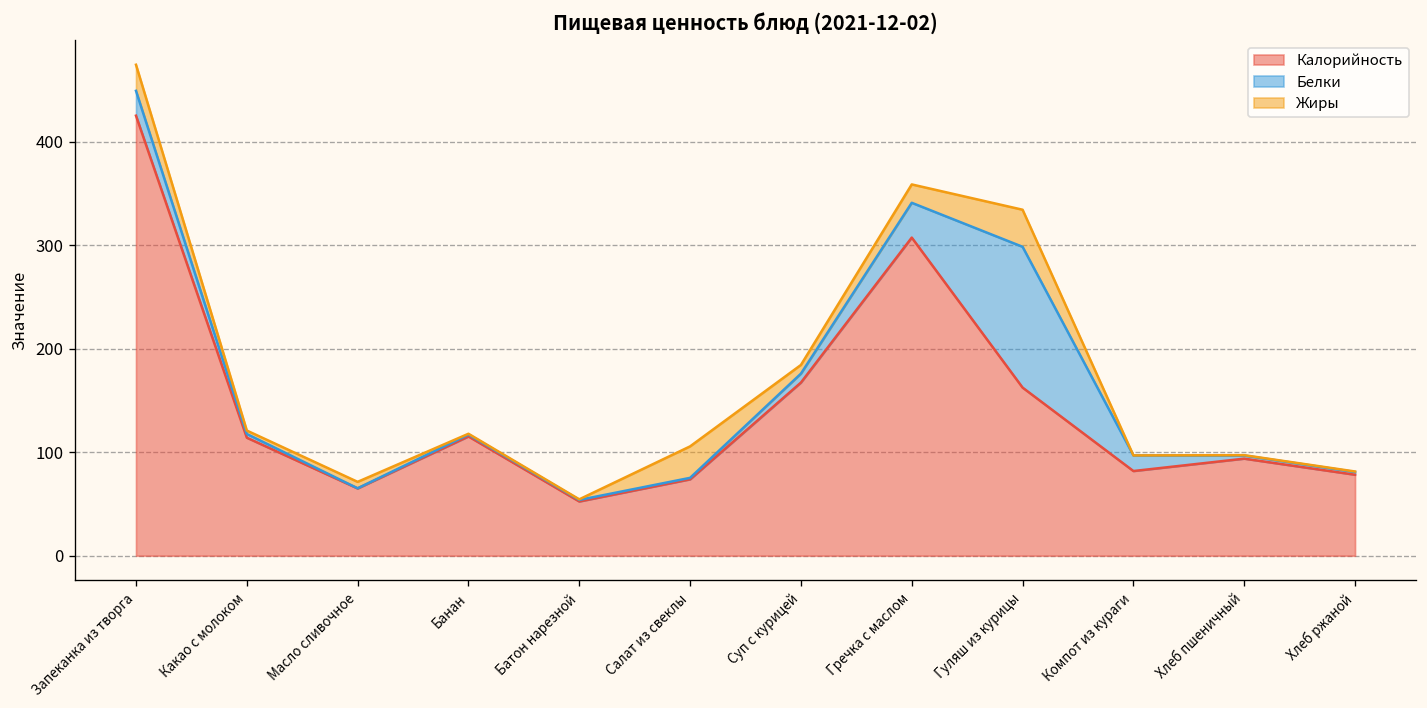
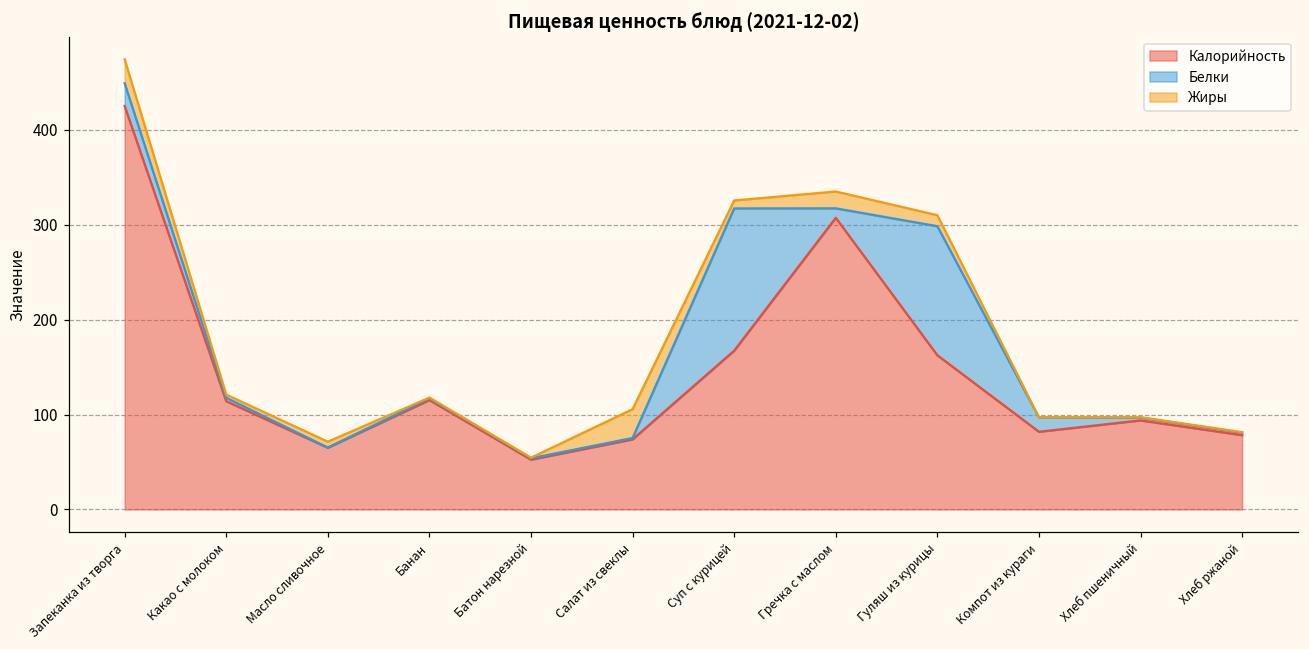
Белки, Суп с курицей: 10 -> 150
Белки, Гречка с маслом: 30 -> 10
Жиры, Гуляш из курицы: 40 -> 10
